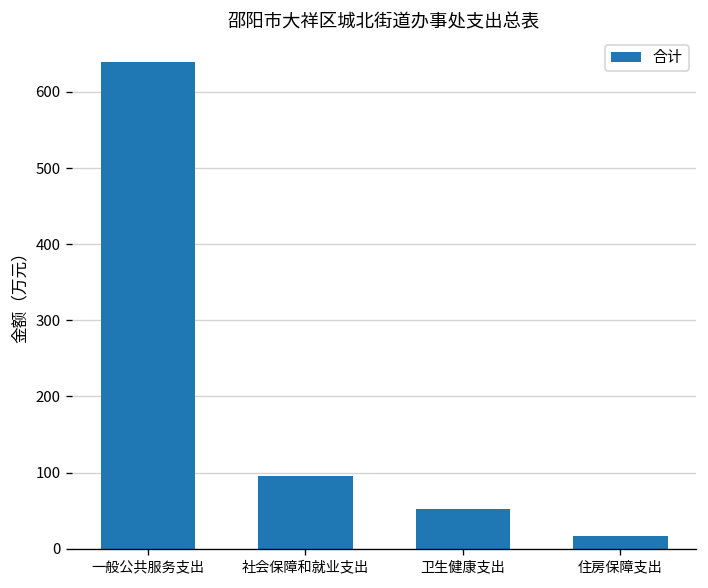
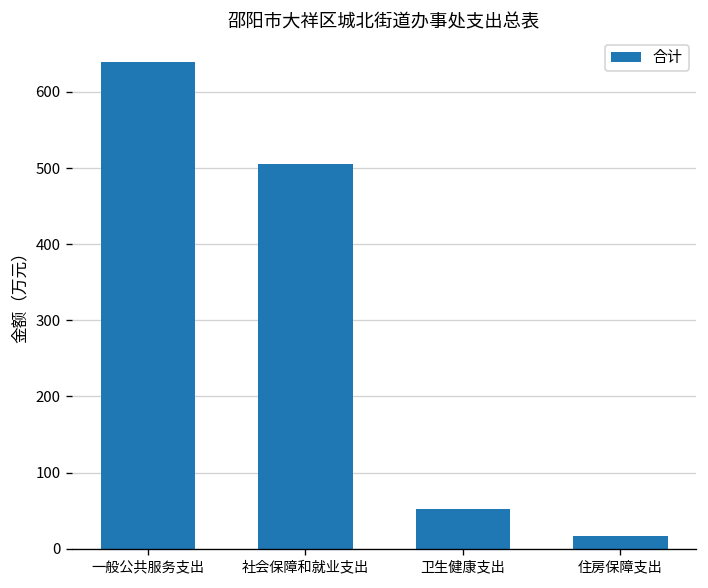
社会保障和就业支出: 100 -> 510
